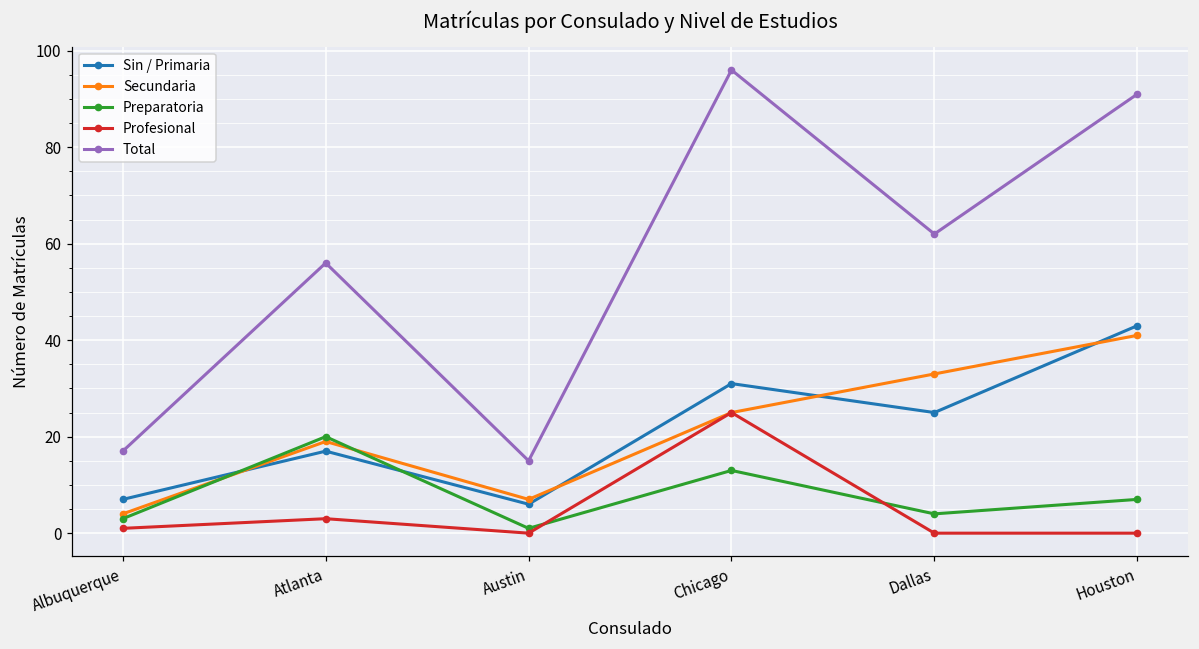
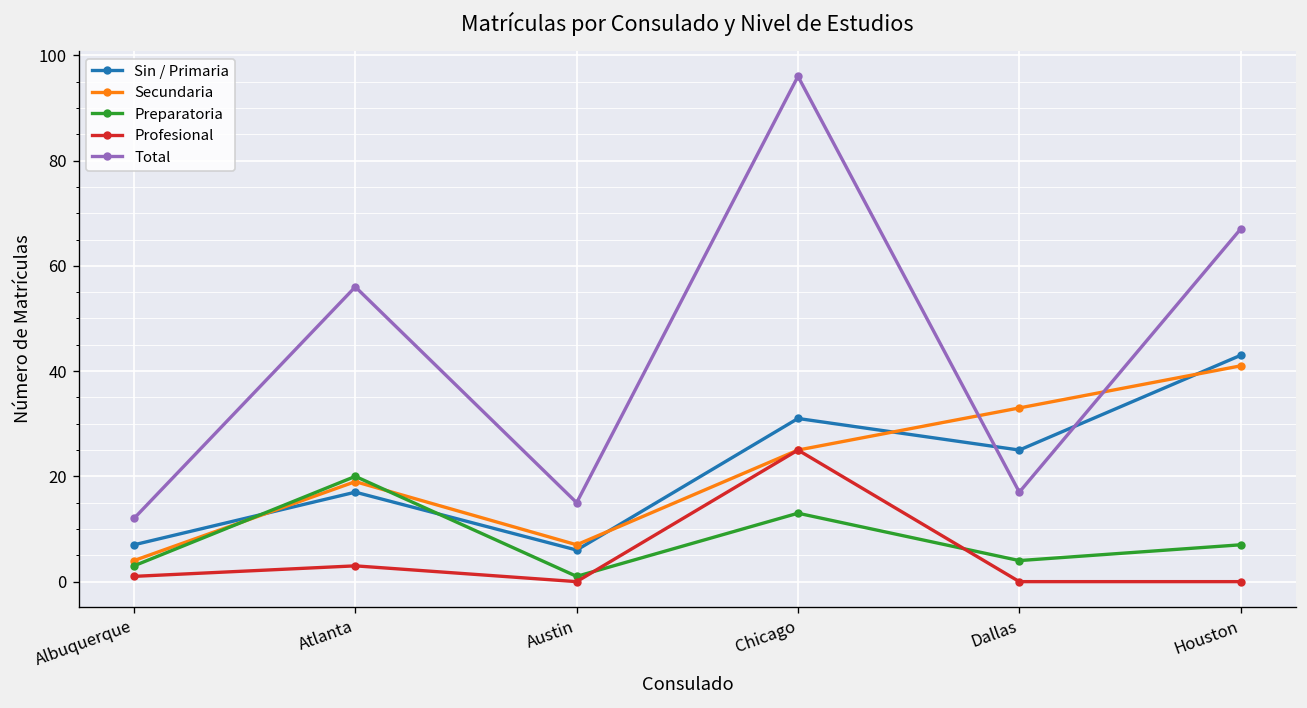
Total, Albuquerque: 17 -> 12
Total, Dallas: 62 -> 17
Total, Houston: 91 -> 67
